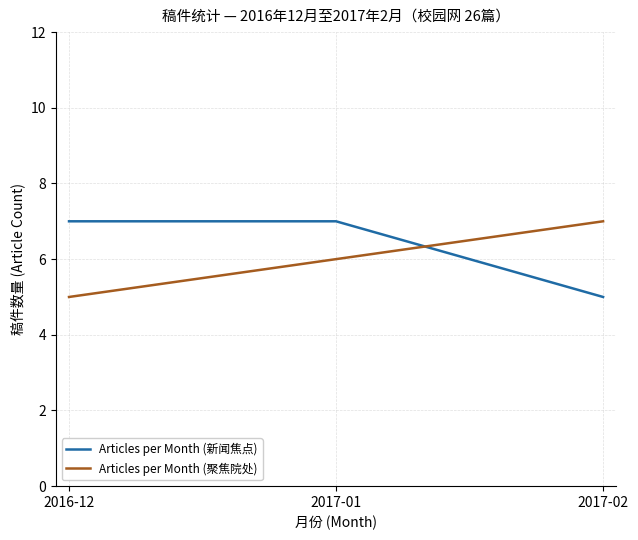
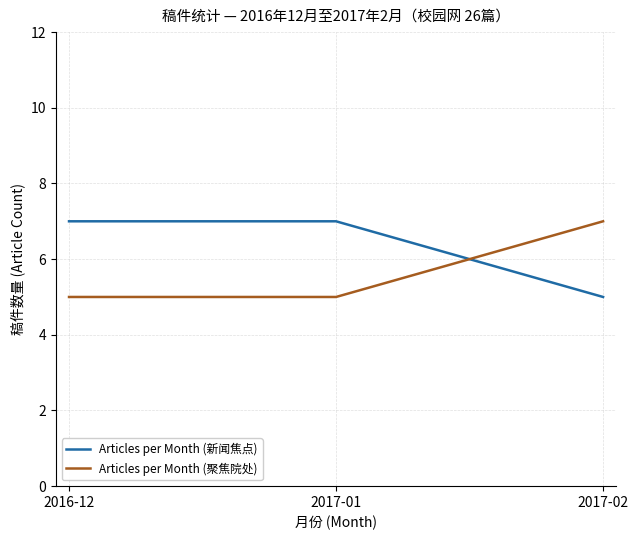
Articles per Month (聚焦院处), 2017-01: 6 -> 5
